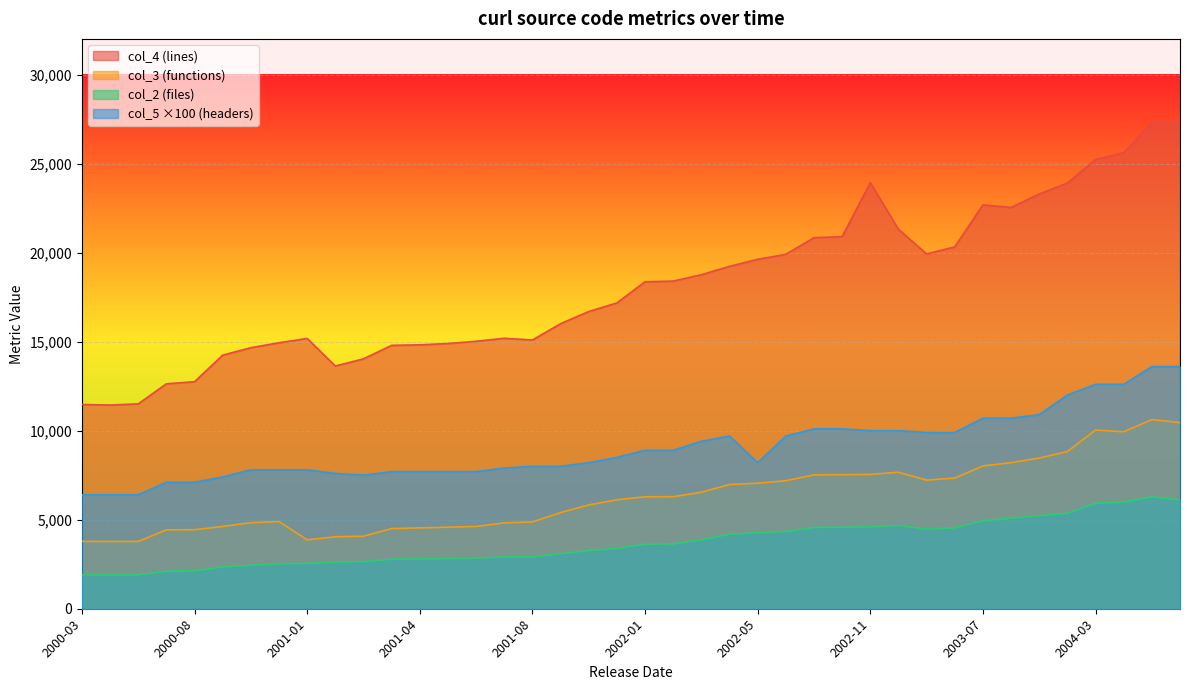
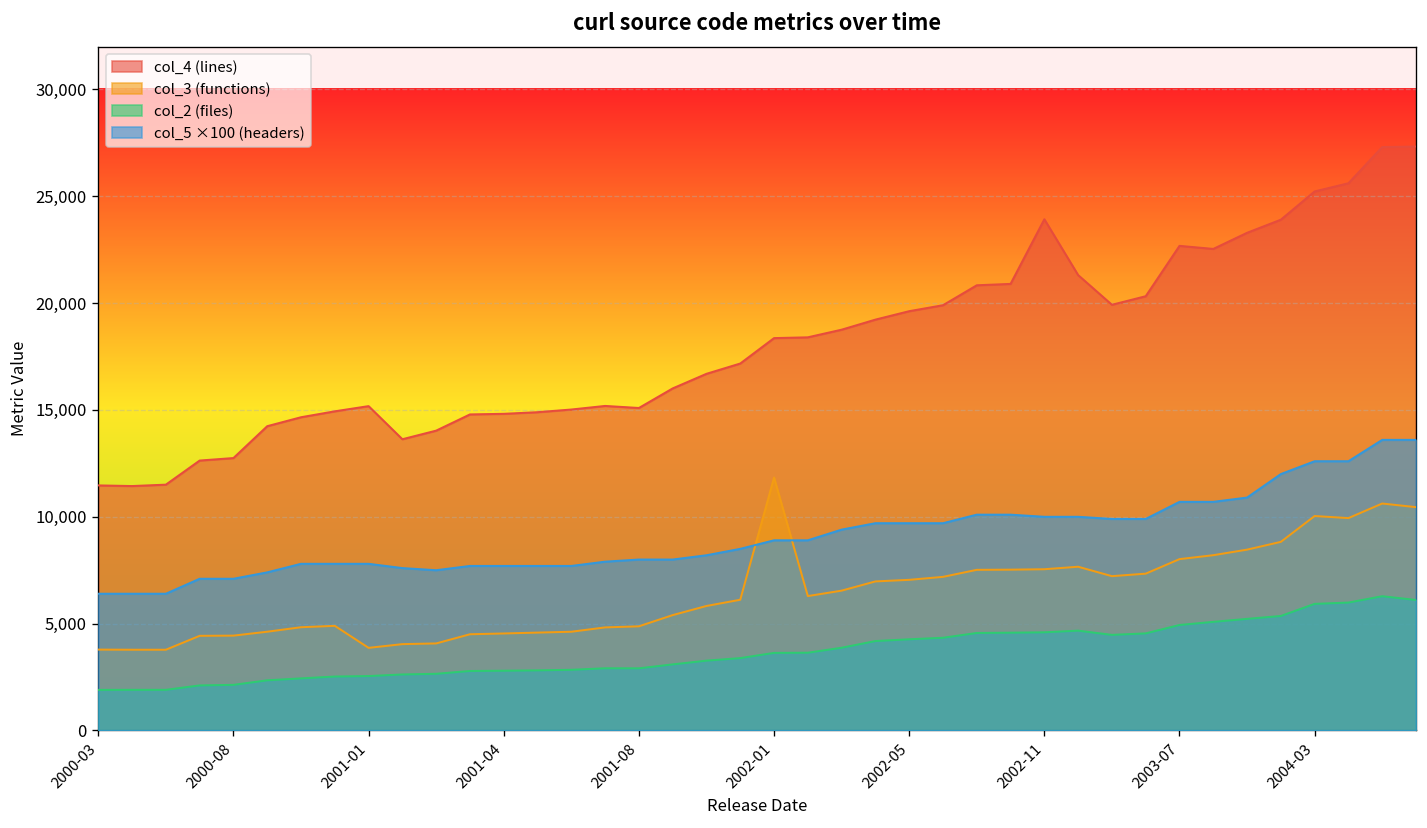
col_3 (functions), 2002-01: 6,300 -> 11,800
col_5 ×100 (headers), 2002-05: 8,200 -> 9,700
